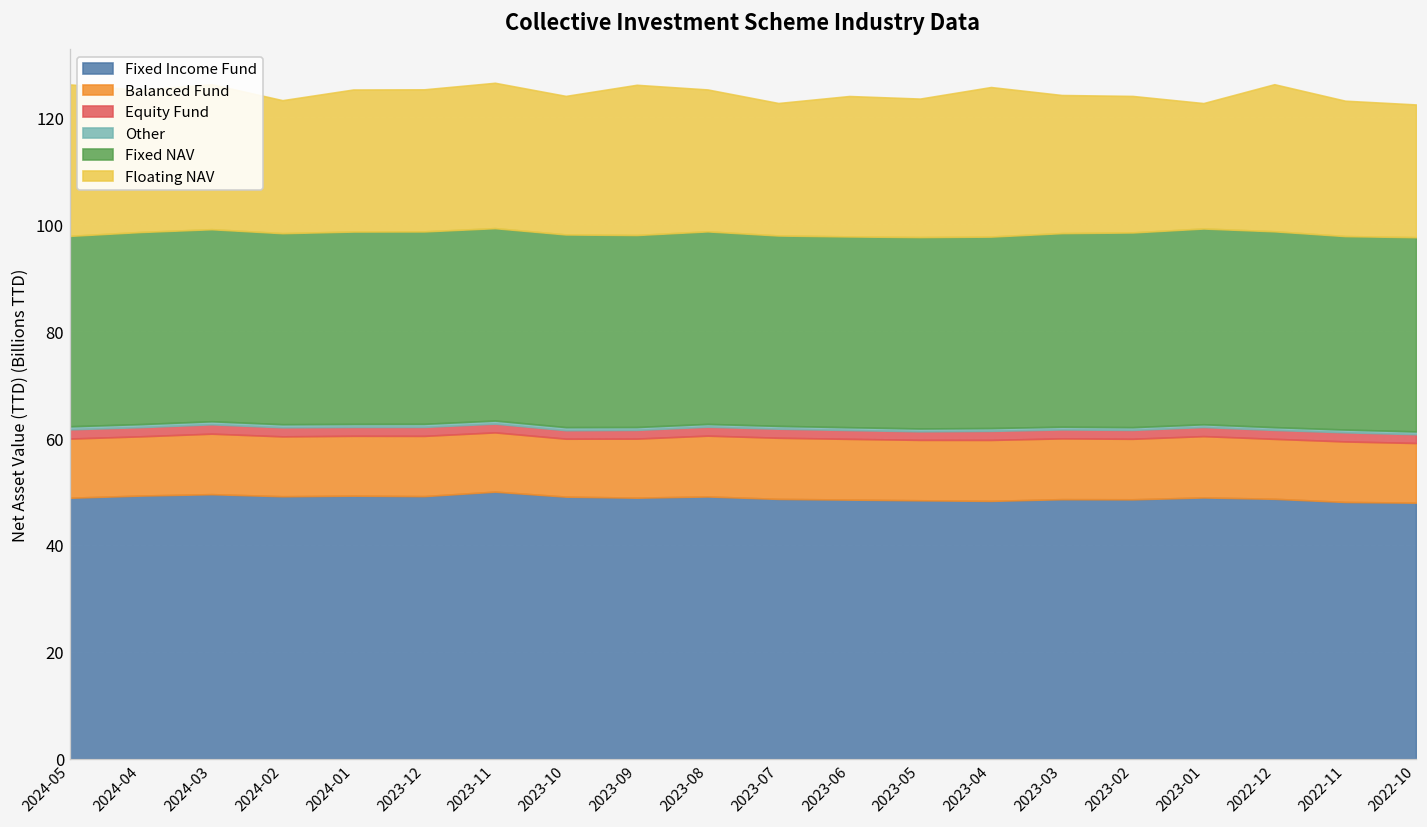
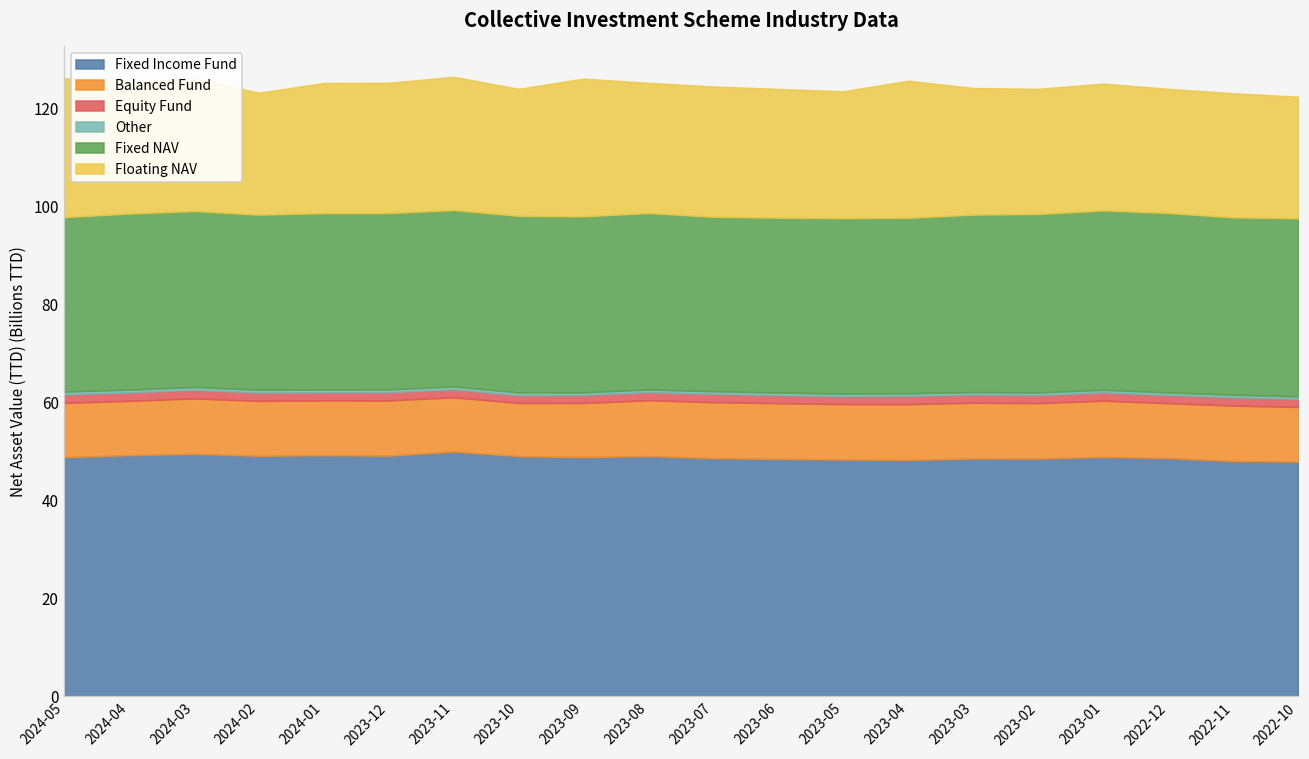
Floating NAV, 2023-07: 25 -> 27
Floating NAV, 2023-01: 23 -> 26
Floating NAV, 2022-12: 28 -> 25
